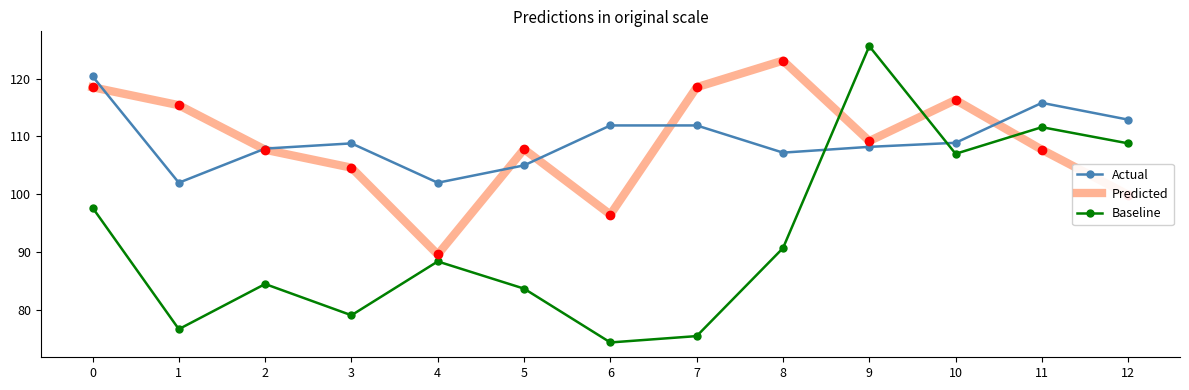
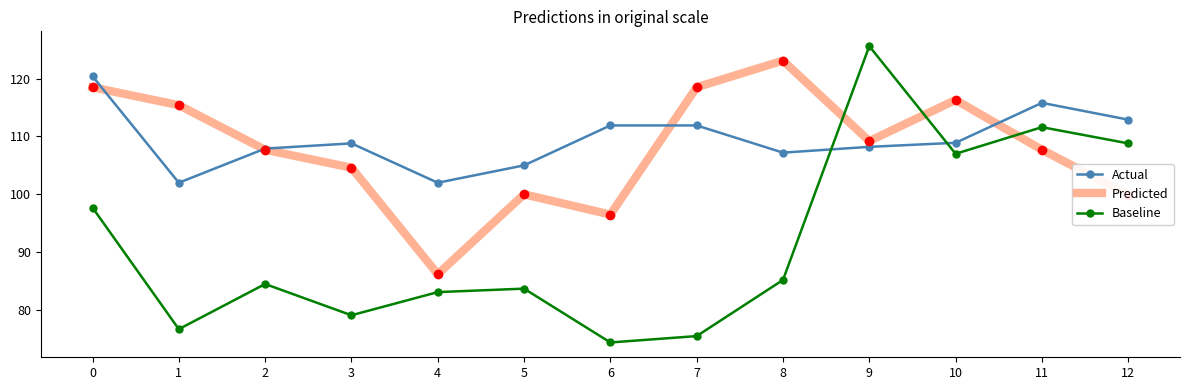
Predicted, 4: 90 -> 86
Baseline, 4: 88 -> 83
Predicted, 5: 108 -> 100
Baseline, 8: 91 -> 85
